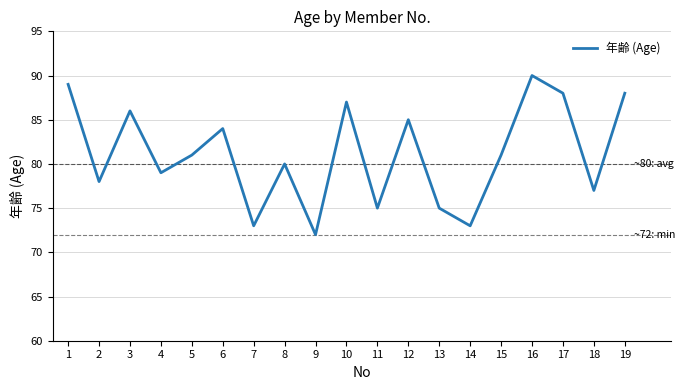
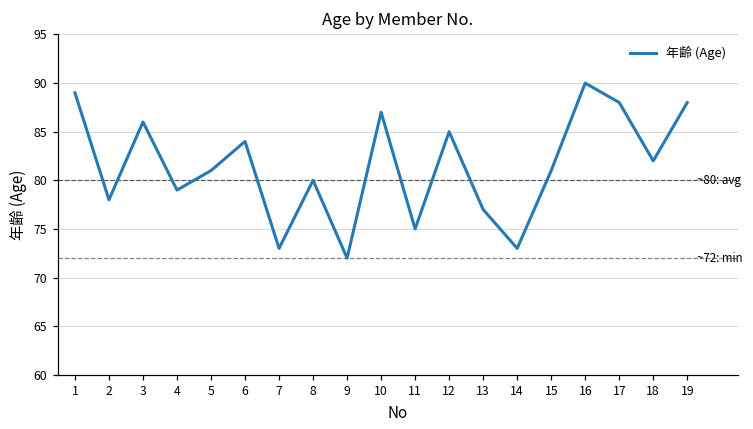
13: 75 -> 77
18: 77 -> 82
